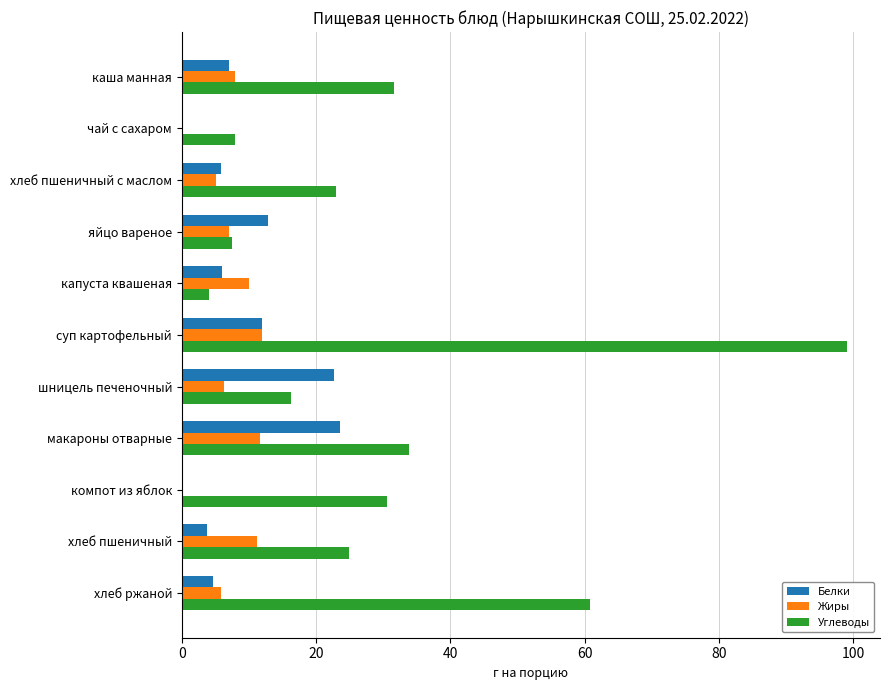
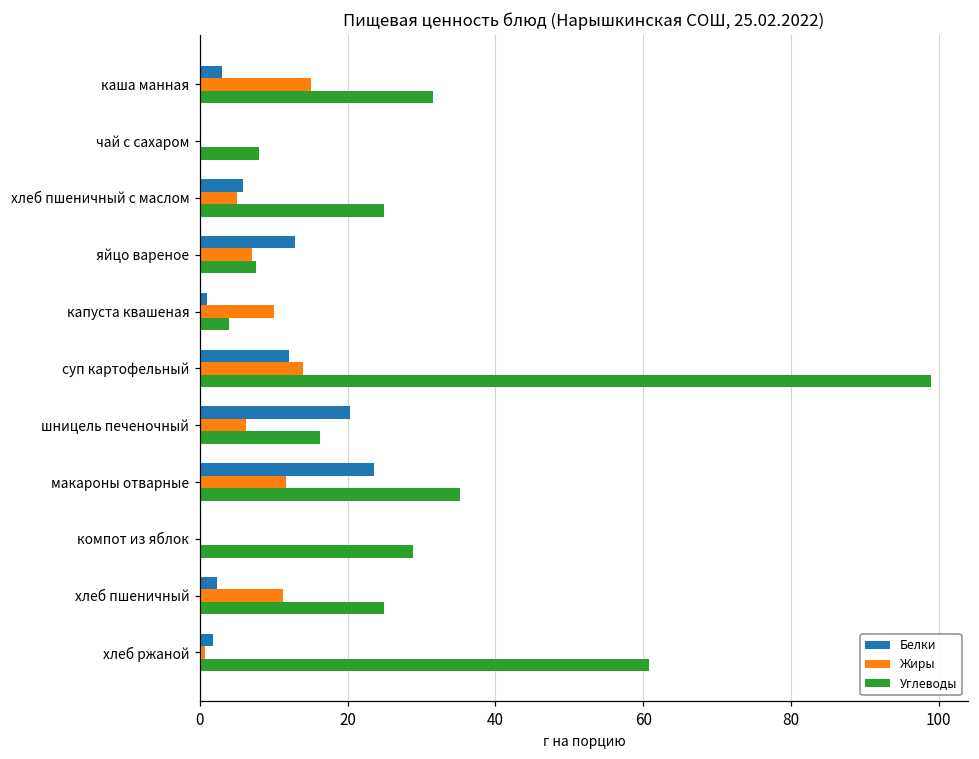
Белки, каша манная: 7 -> 3
Жиры, каша манная: 8 -> 15
Углеводы, хлеб пшеничный с маслом: 23 -> 25
Белки, капуста квашеная: 6 -> 1
Жиры, суп картофельный: 12 -> 14
Белки, шницель печеночный: 23 -> 20
Углеводы, макароны отварные: 34 -> 35
Углеводы, компот из яблок: 31 -> 29
Белки, хлеб пшеничный: 4 -> 2
Белки, хлеб ржаной: 5 -> 2
Жиры, хлеб ржаной: 6 -> 1
